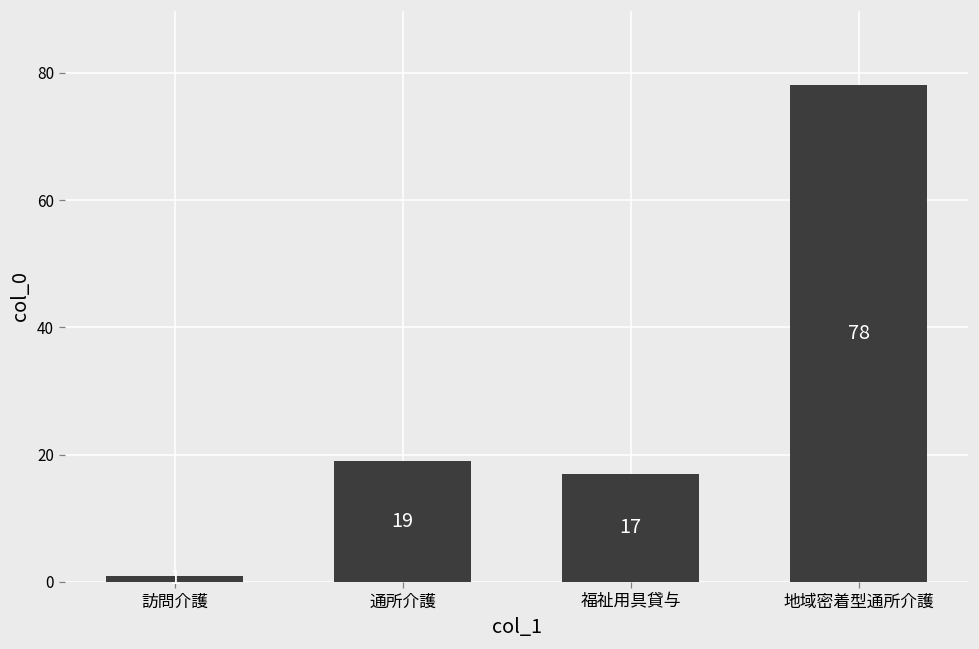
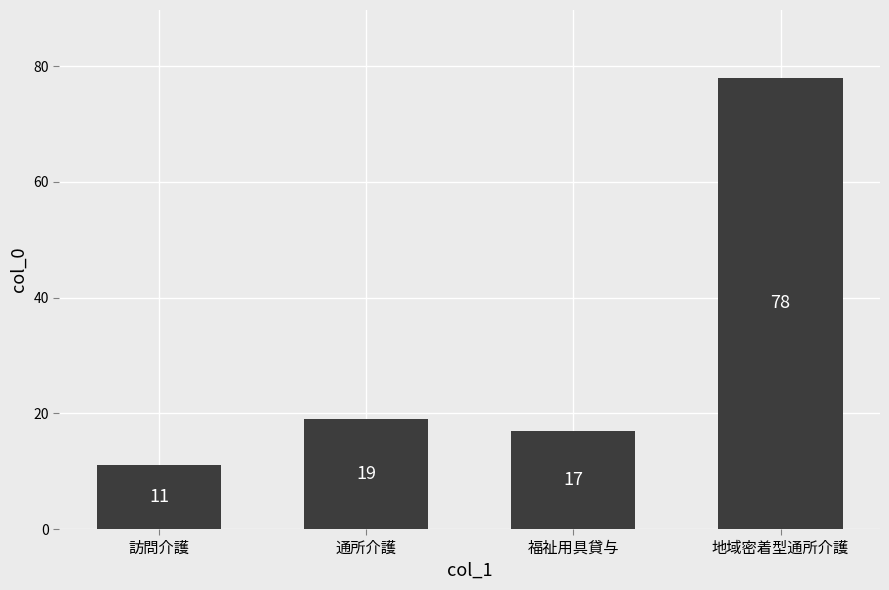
訪問介護: 1 -> 11
